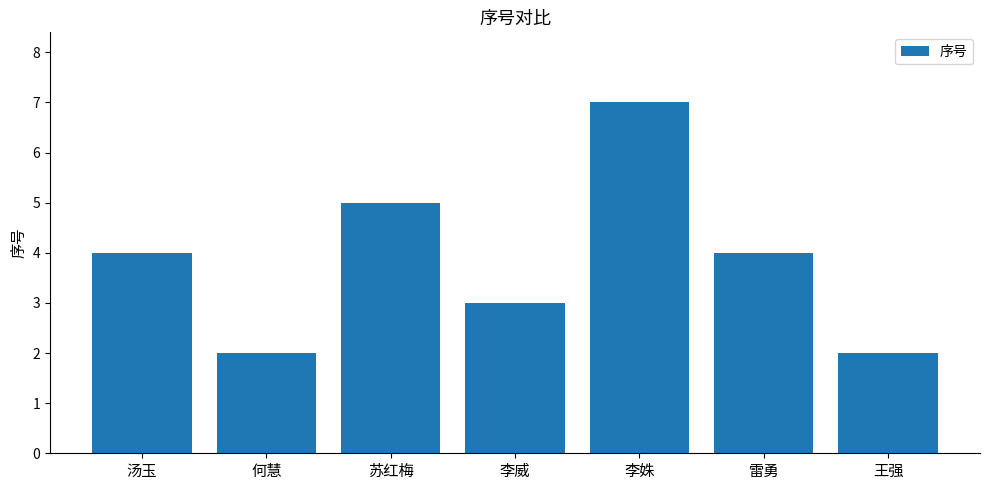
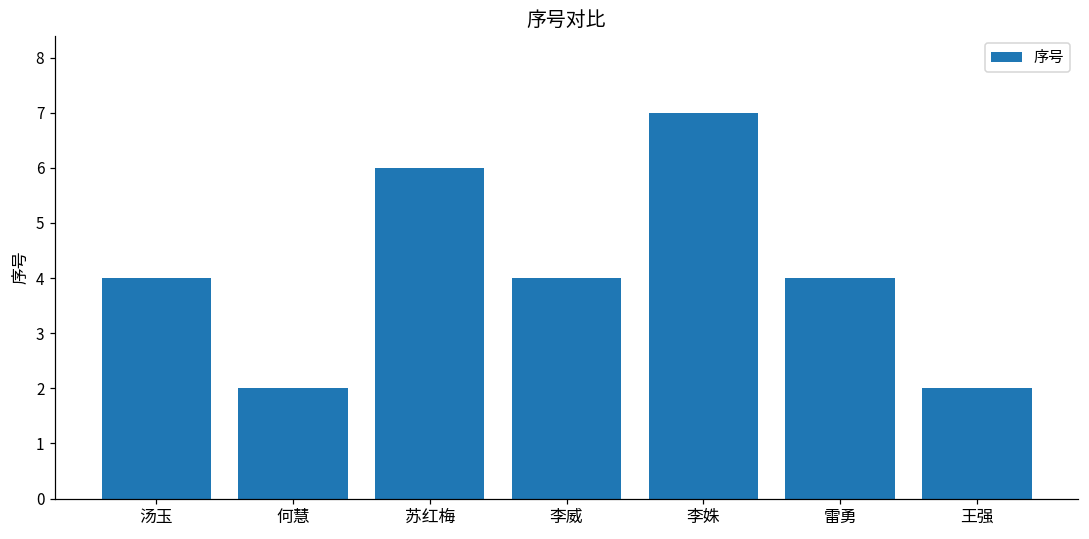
苏红梅: 5 -> 6
李威: 3 -> 4
